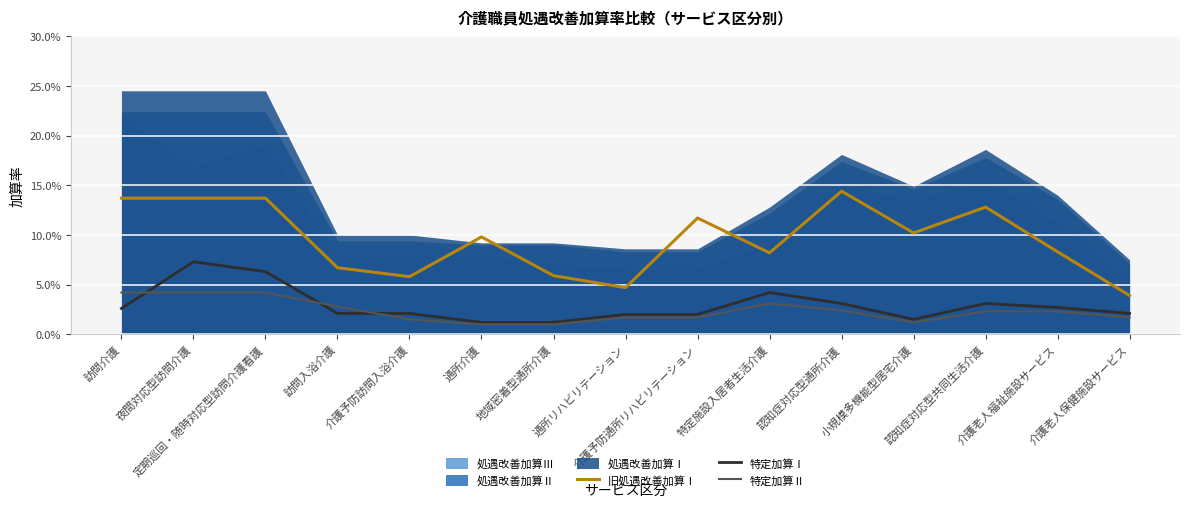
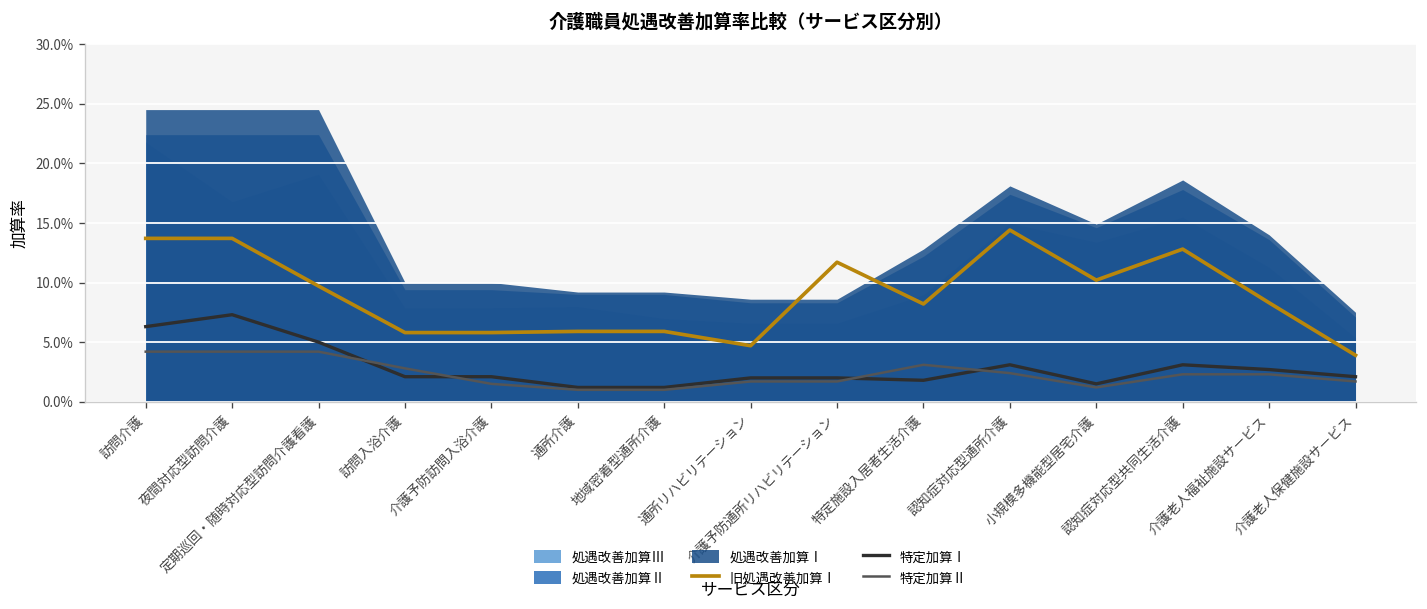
特定加算Ⅰ, 訪問介護: 3% -> 6%
旧処遇改善加算Ⅰ, 定期巡回・随時対応型訪問介護看護: 14% -> 10%
特定加算Ⅰ, 定期巡回・随時対応型訪問介護看護: 6% -> 5%
旧処遇改善加算Ⅰ, 訪問入浴介護: 7% -> 6%
旧処遇改善加算Ⅰ, 通所介護: 10% -> 6%
特定加算Ⅰ, 特定施設入居者生活介護: 4% -> 2%
